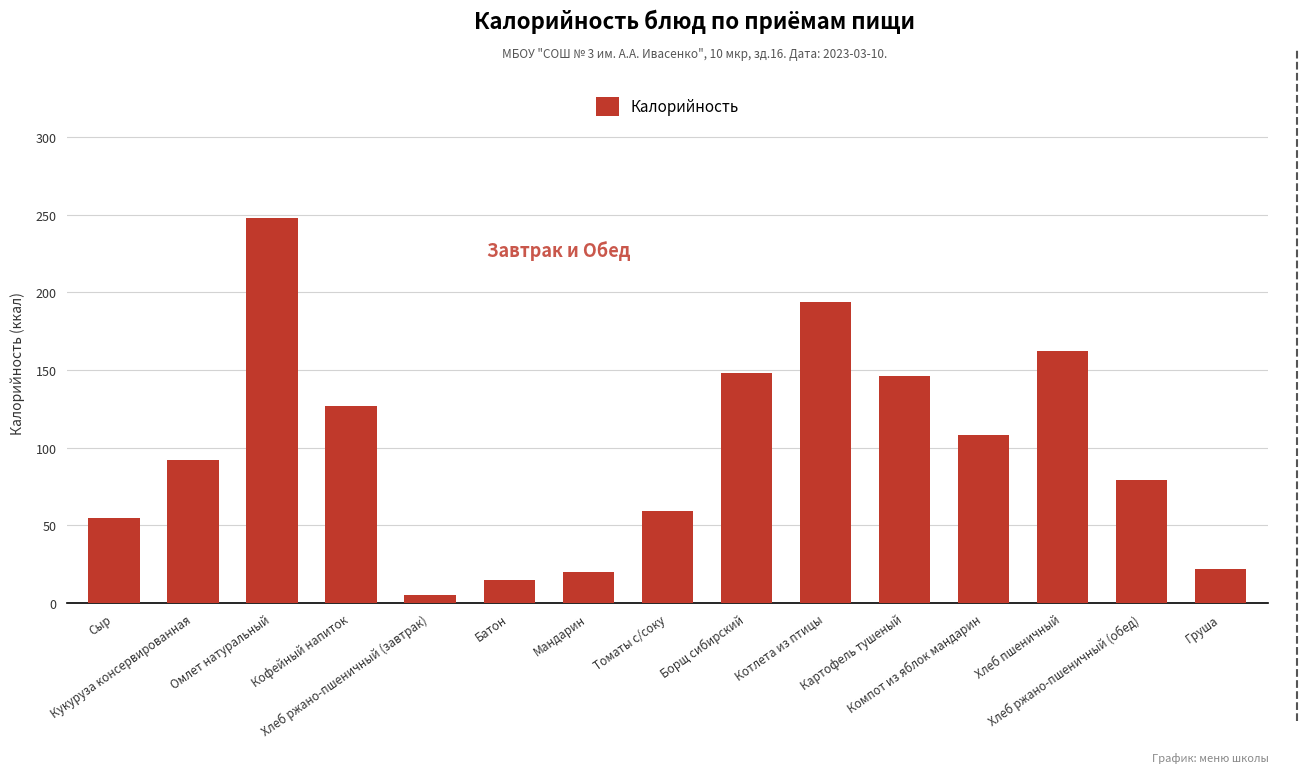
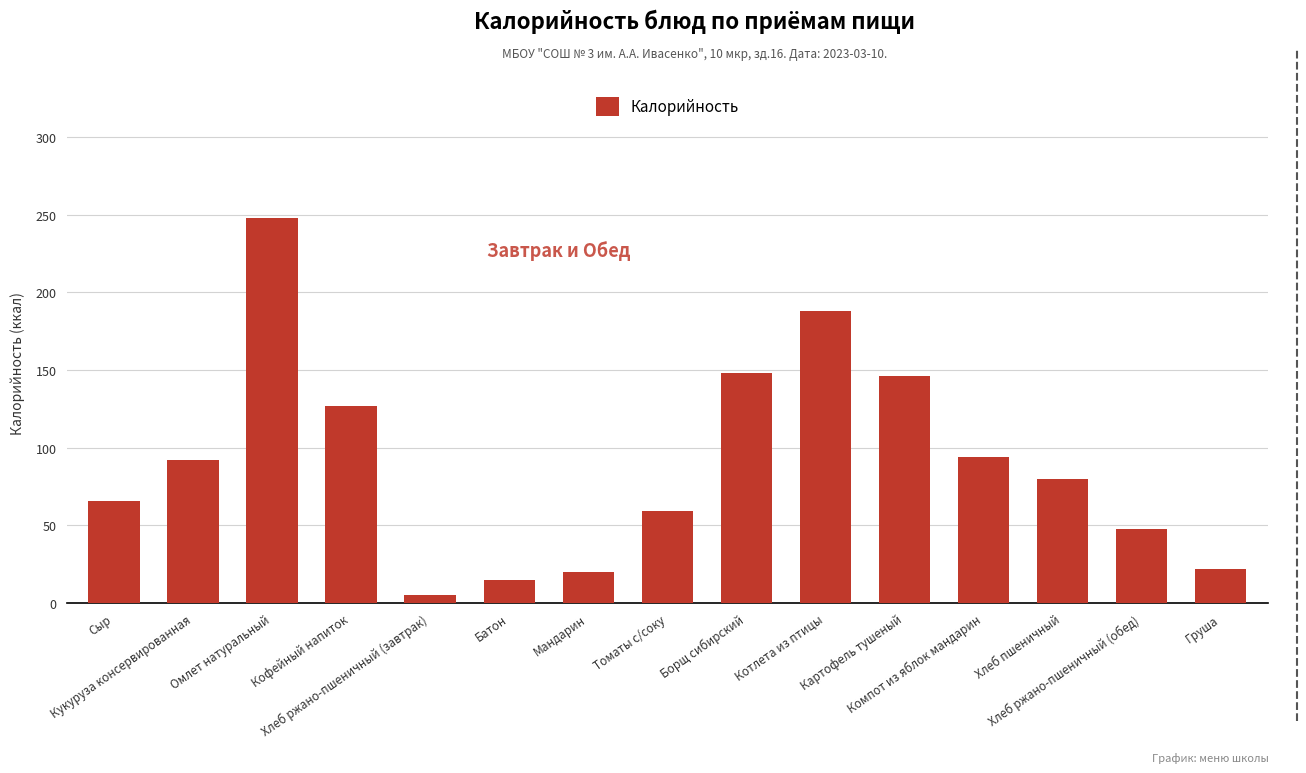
Сыр: 55 -> 66
Котлета из птицы: 194 -> 188
Компот из яблок мандарин: 108 -> 94
Хлеб пшеничный: 162 -> 80
Хлеб ржано-пшеничный (обед): 79 -> 48
